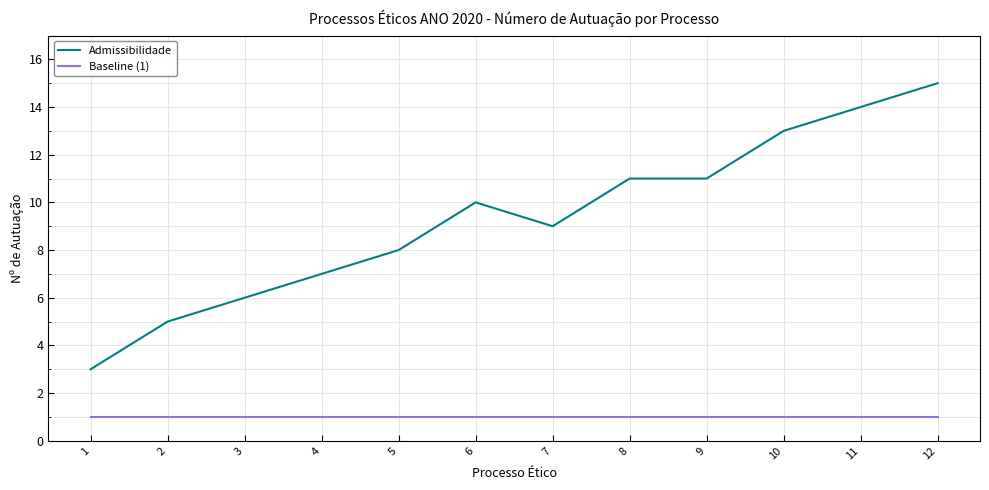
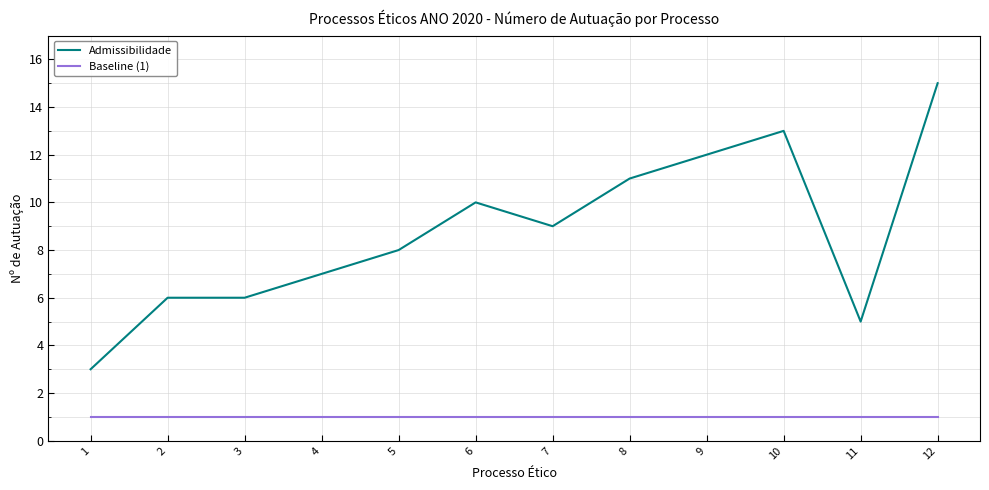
Admissibilidade, 2: 5 -> 6
Admissibilidade, 9: 11 -> 12
Admissibilidade, 11: 14 -> 5
